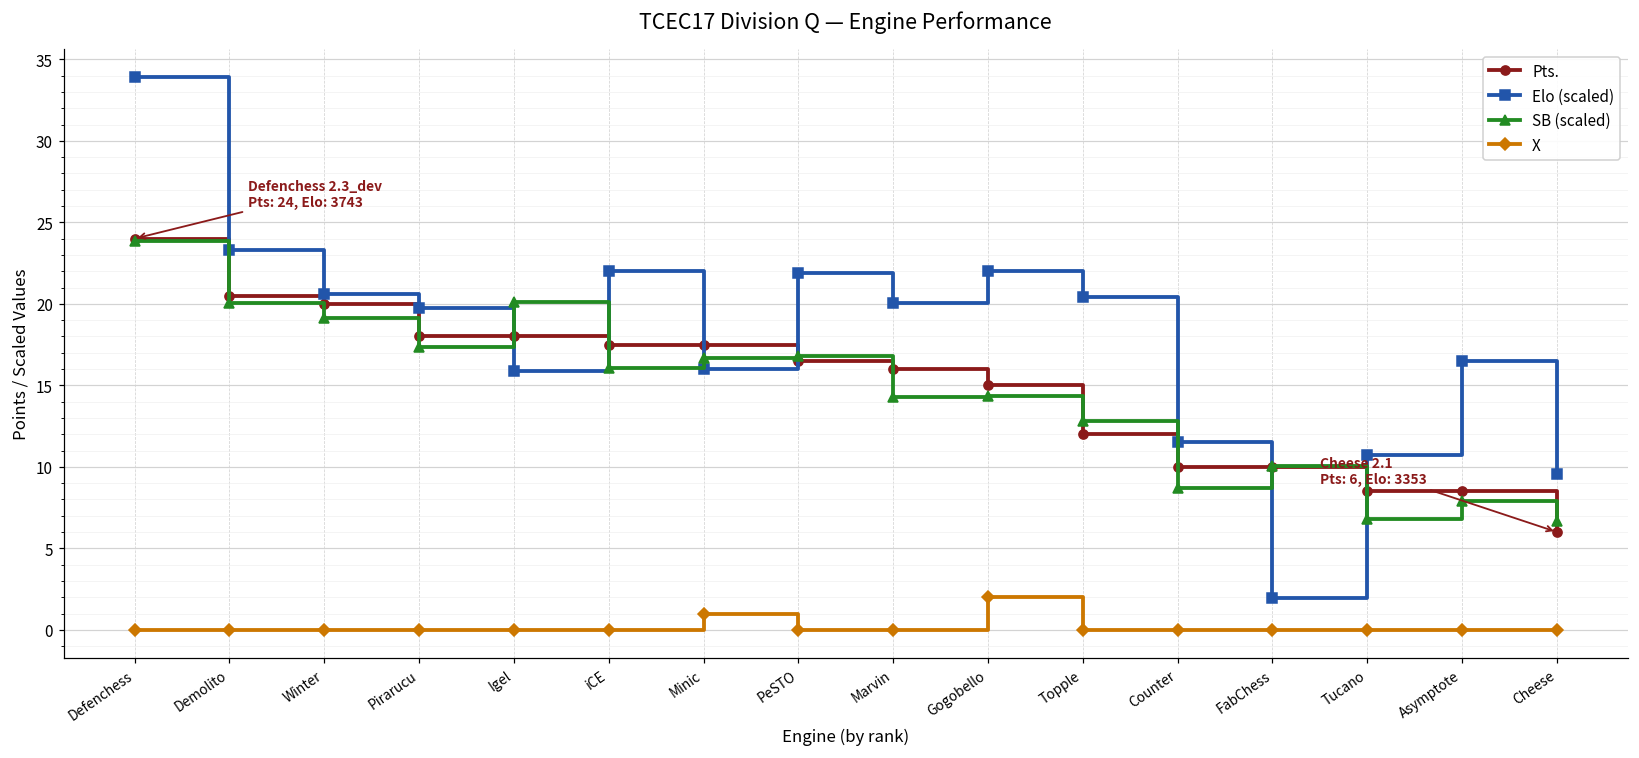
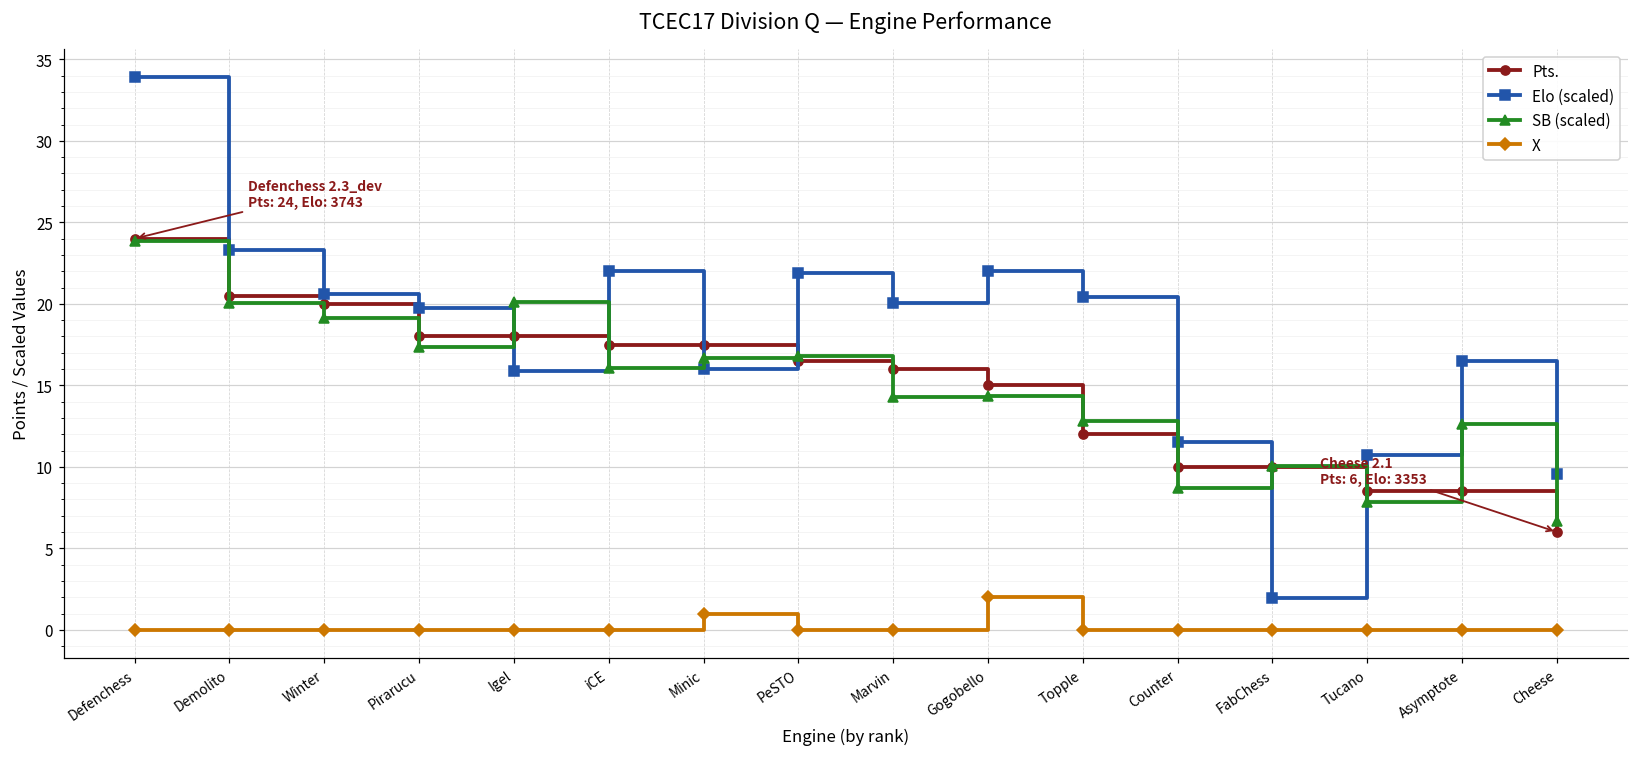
SB (scaled), Tucano: 6.8 -> 7.9
SB (scaled), Asymptote: 7.9 -> 12.6
